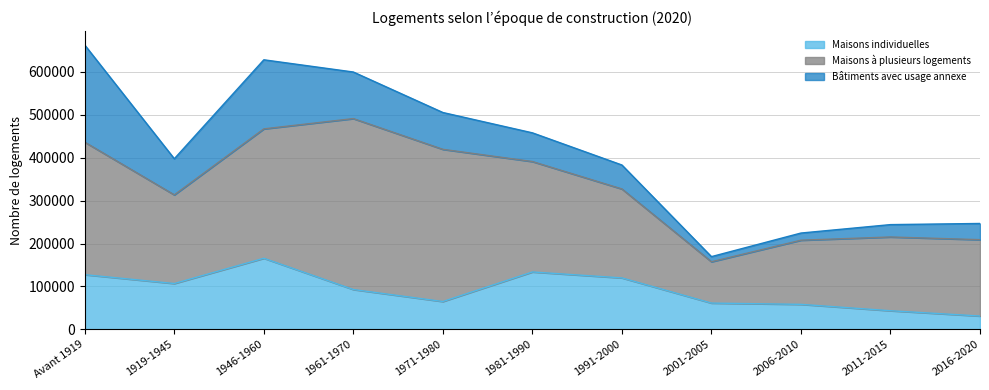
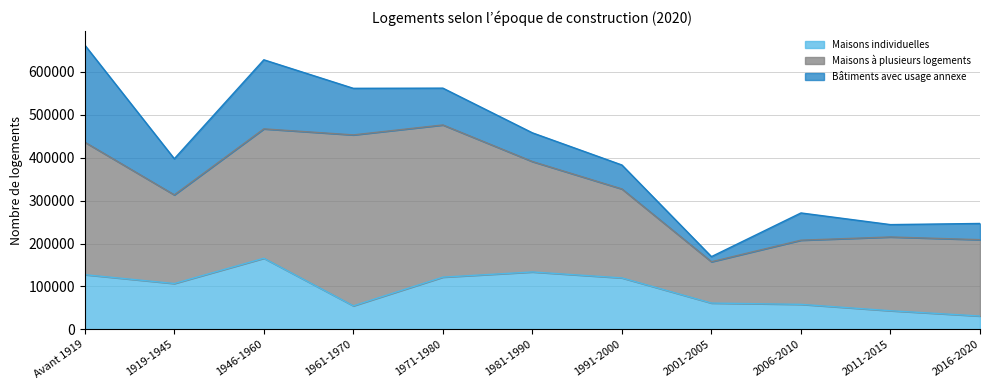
Maisons individuelles, 1961-1970: 90000 -> 50000
Maisons individuelles, 1971-1980: 60000 -> 120000
Bâtiments avec usage annexe, 2006-2010: 20000 -> 60000
